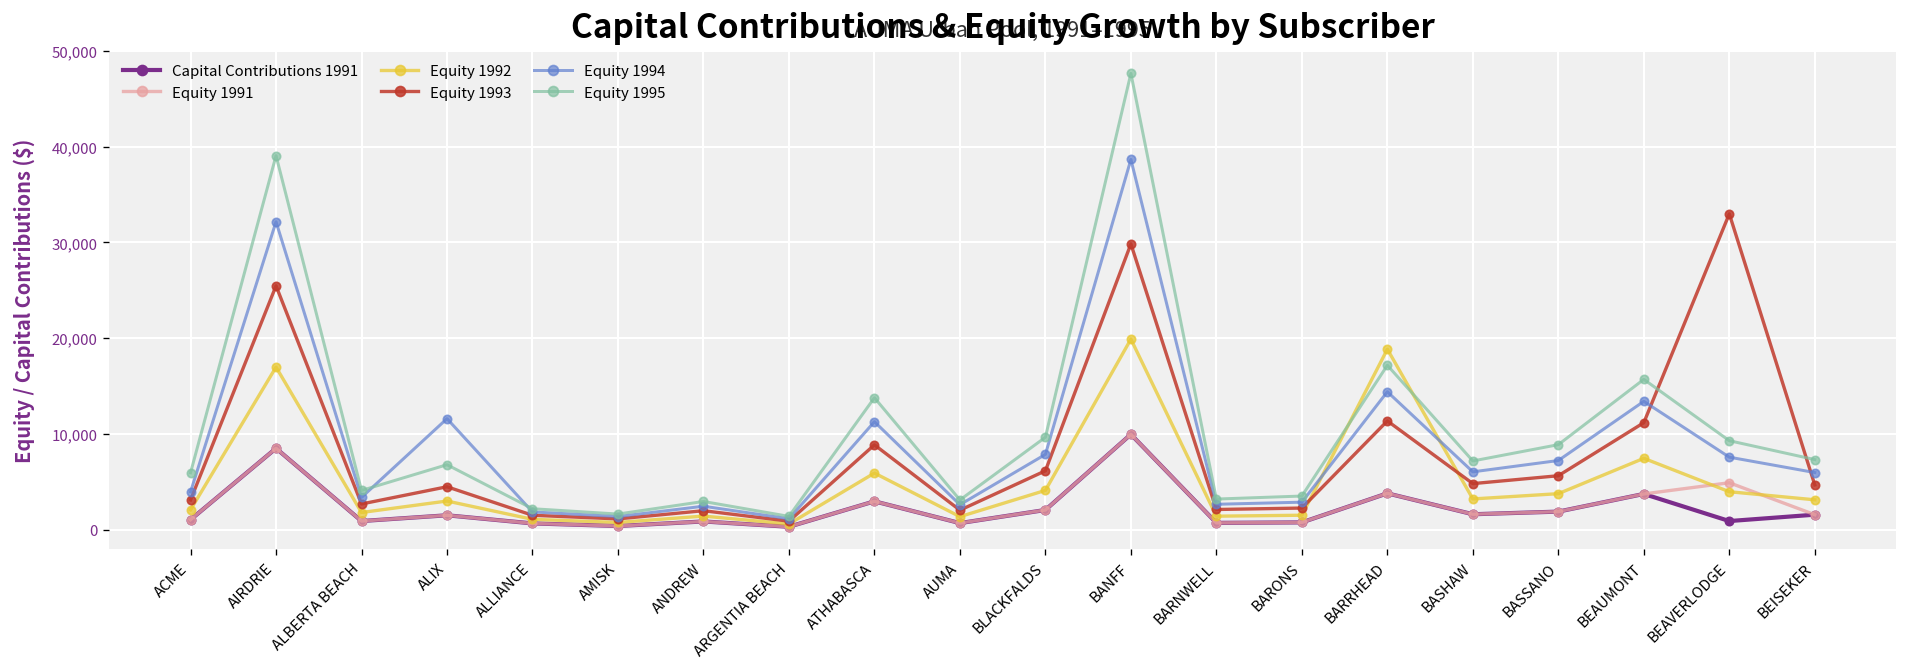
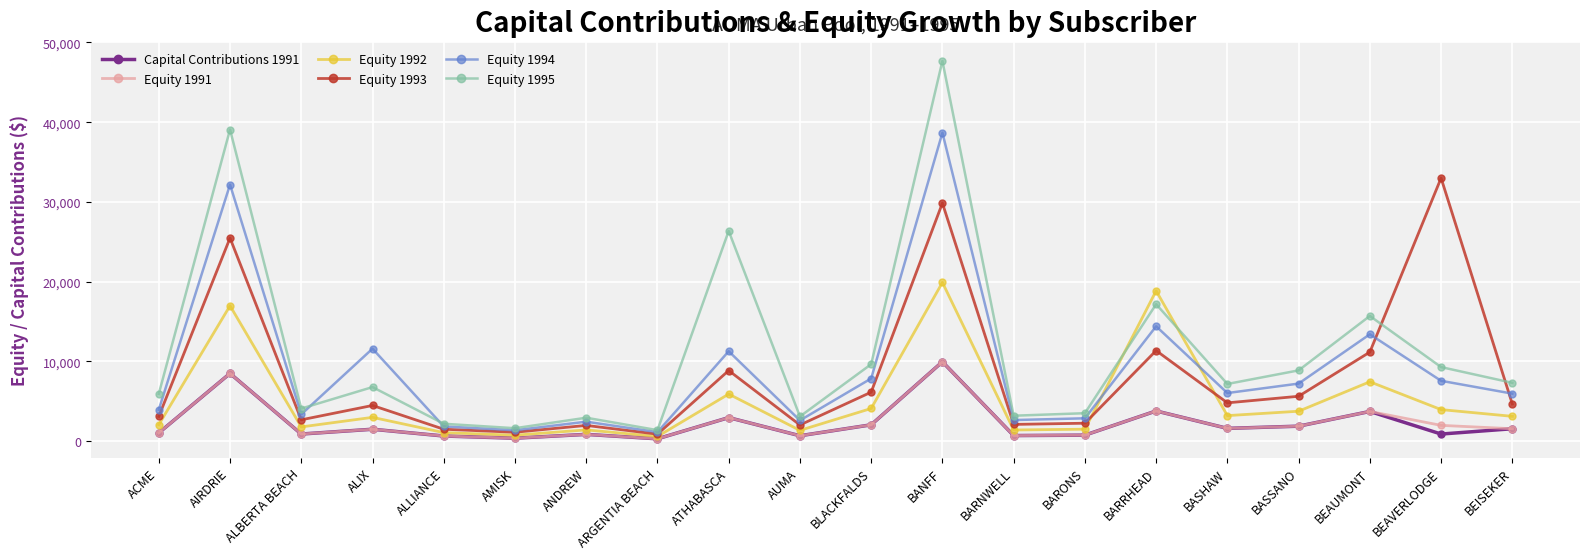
Equity 1995, ATHABASCA: 14,000 -> 26,000
Equity 1991, BEAVERLODGE: 5,000 -> 2,000
